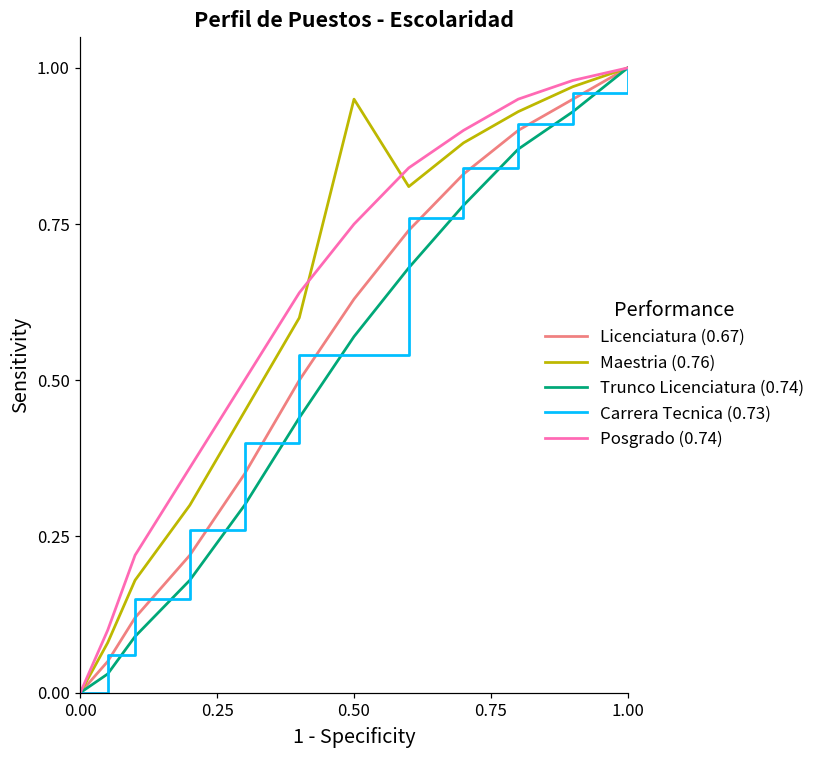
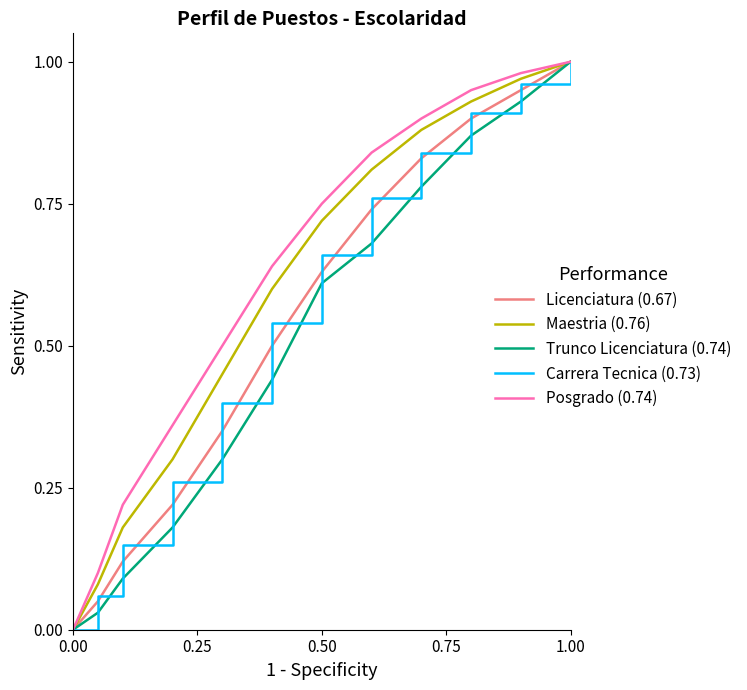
Maestria (0.76), 0.50: 0.95 -> 0.72
Trunco Licenciatura (0.74), 0.50: 0.57 -> 0.61
Carrera Tecnica (0.73), 0.50: 0.54 -> 0.66
